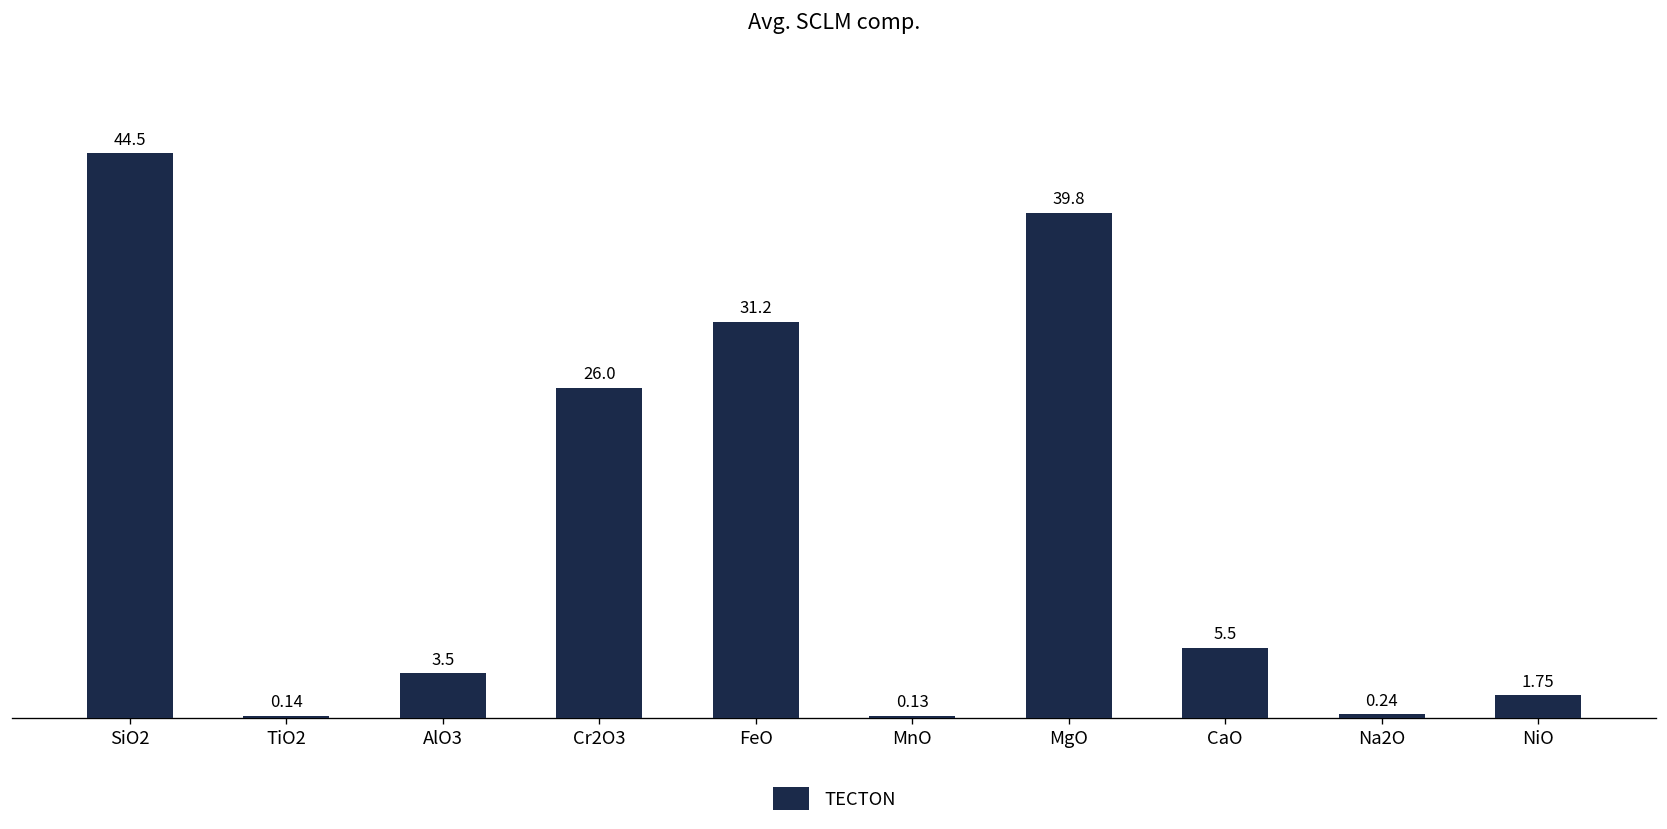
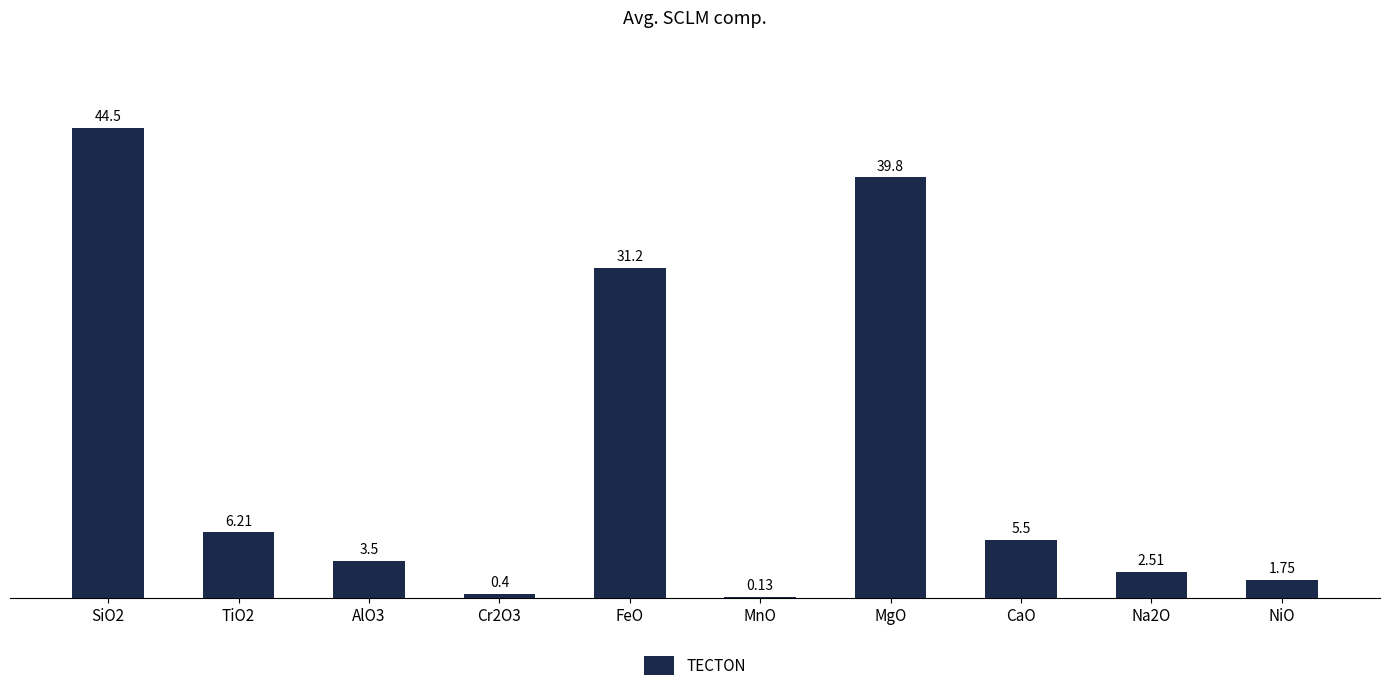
TiO2: 0.14 -> 6.21
Cr2O3: 26.0 -> 0.4
Na2O: 0.24 -> 2.51
